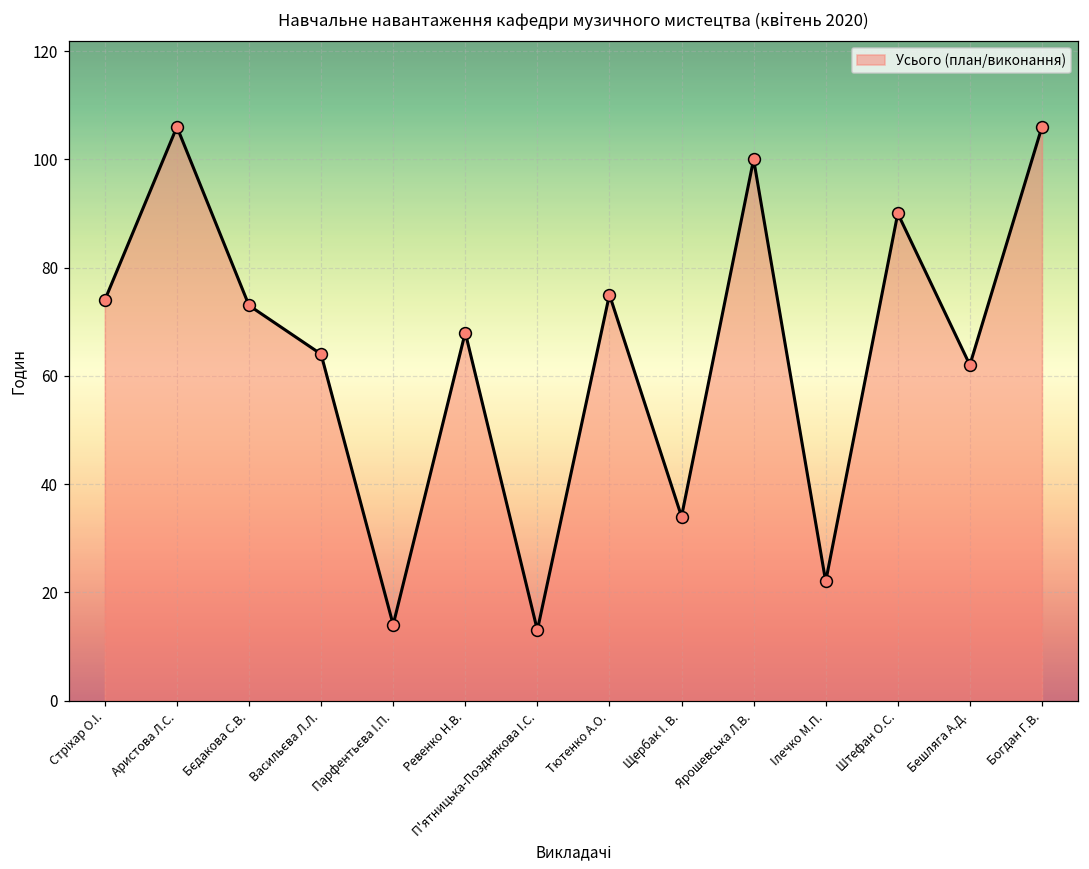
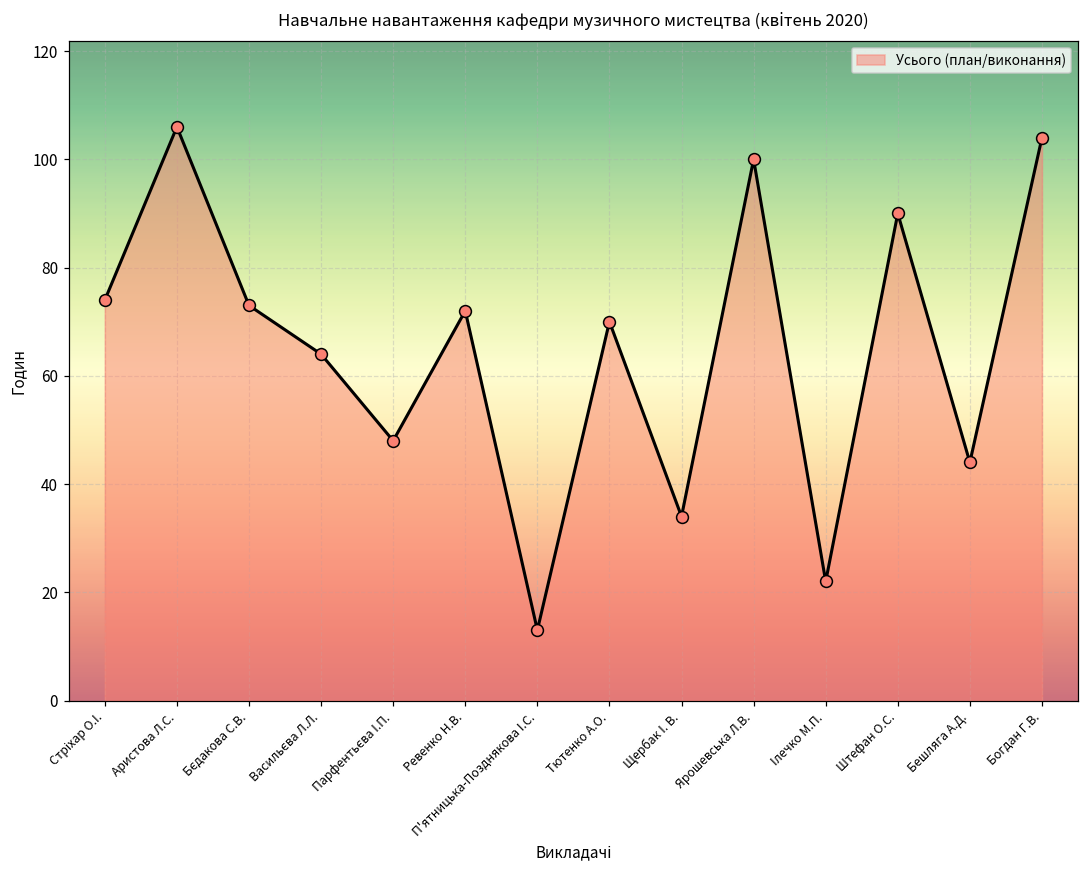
Парфентьєва І.П.: 14 -> 48
Ревенко Н.В.: 68 -> 72
Тютенко А.О.: 75 -> 70
Бешляга А.Д.: 62 -> 44
Богдан Г.В.: 106 -> 104
